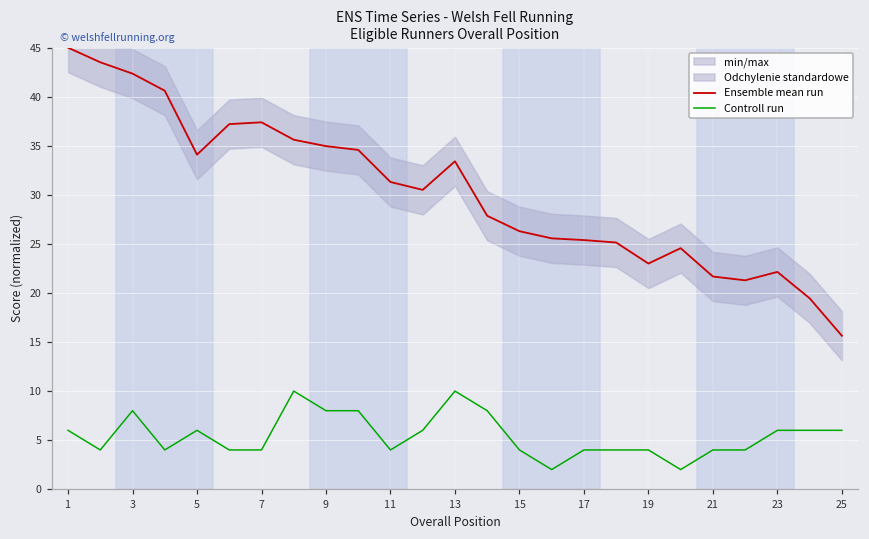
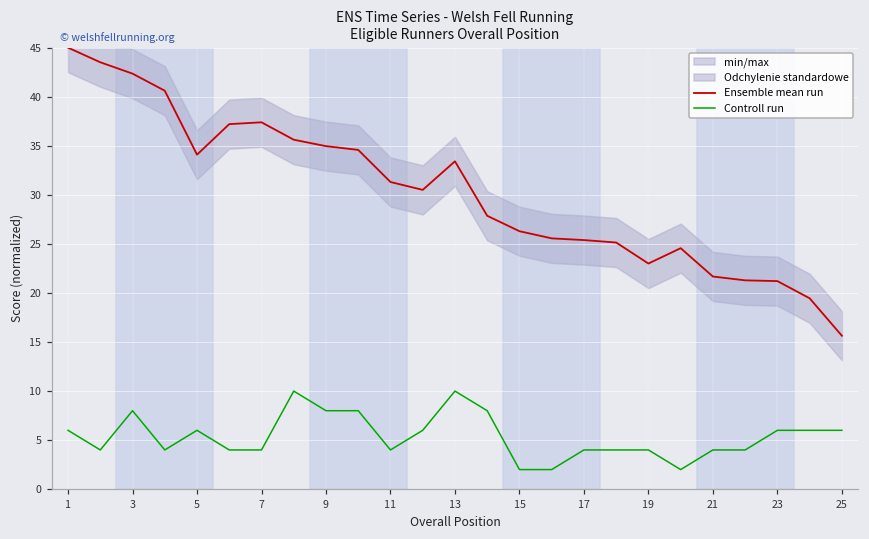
Controll run, 15: 4 -> 2
Ensemble mean run, 23: 22 -> 21
